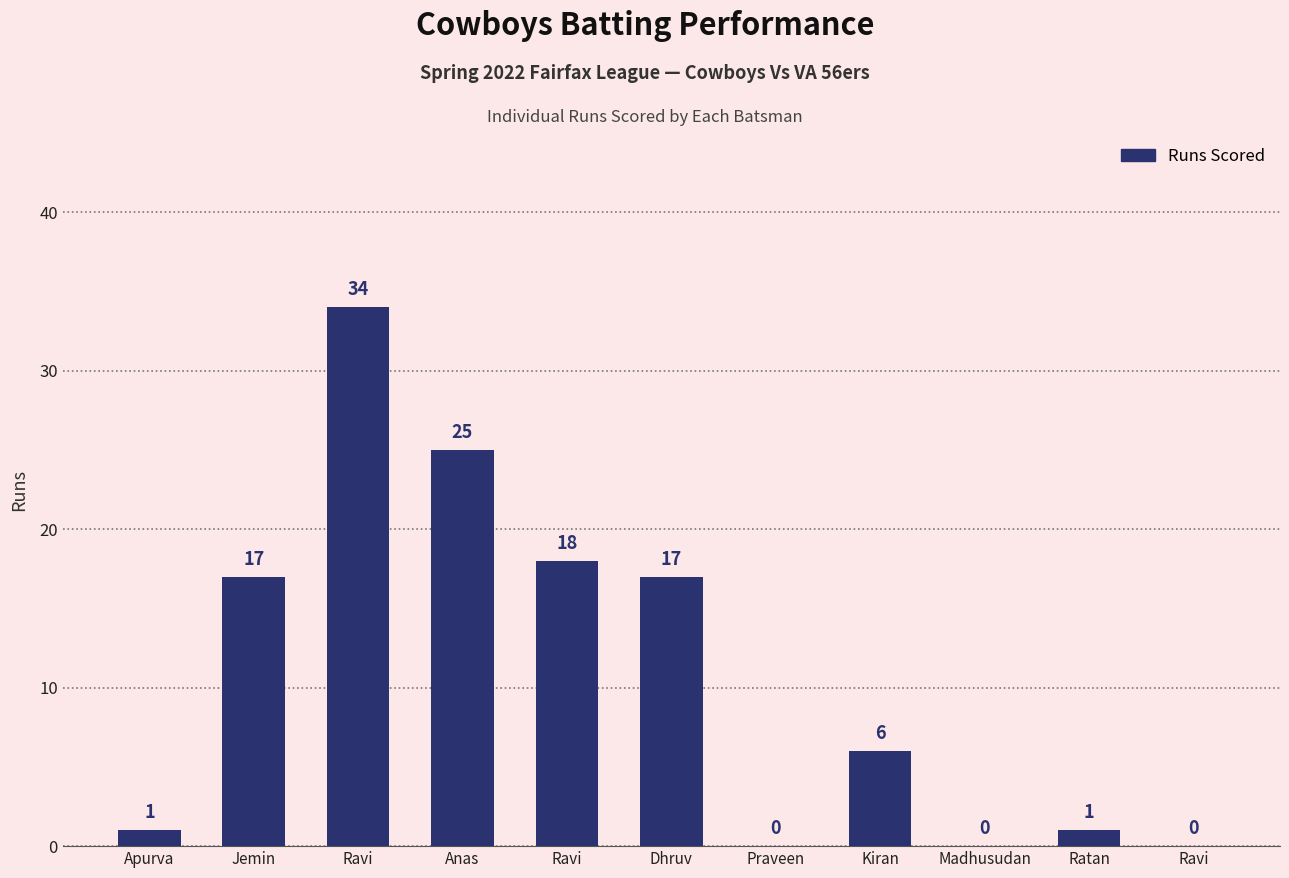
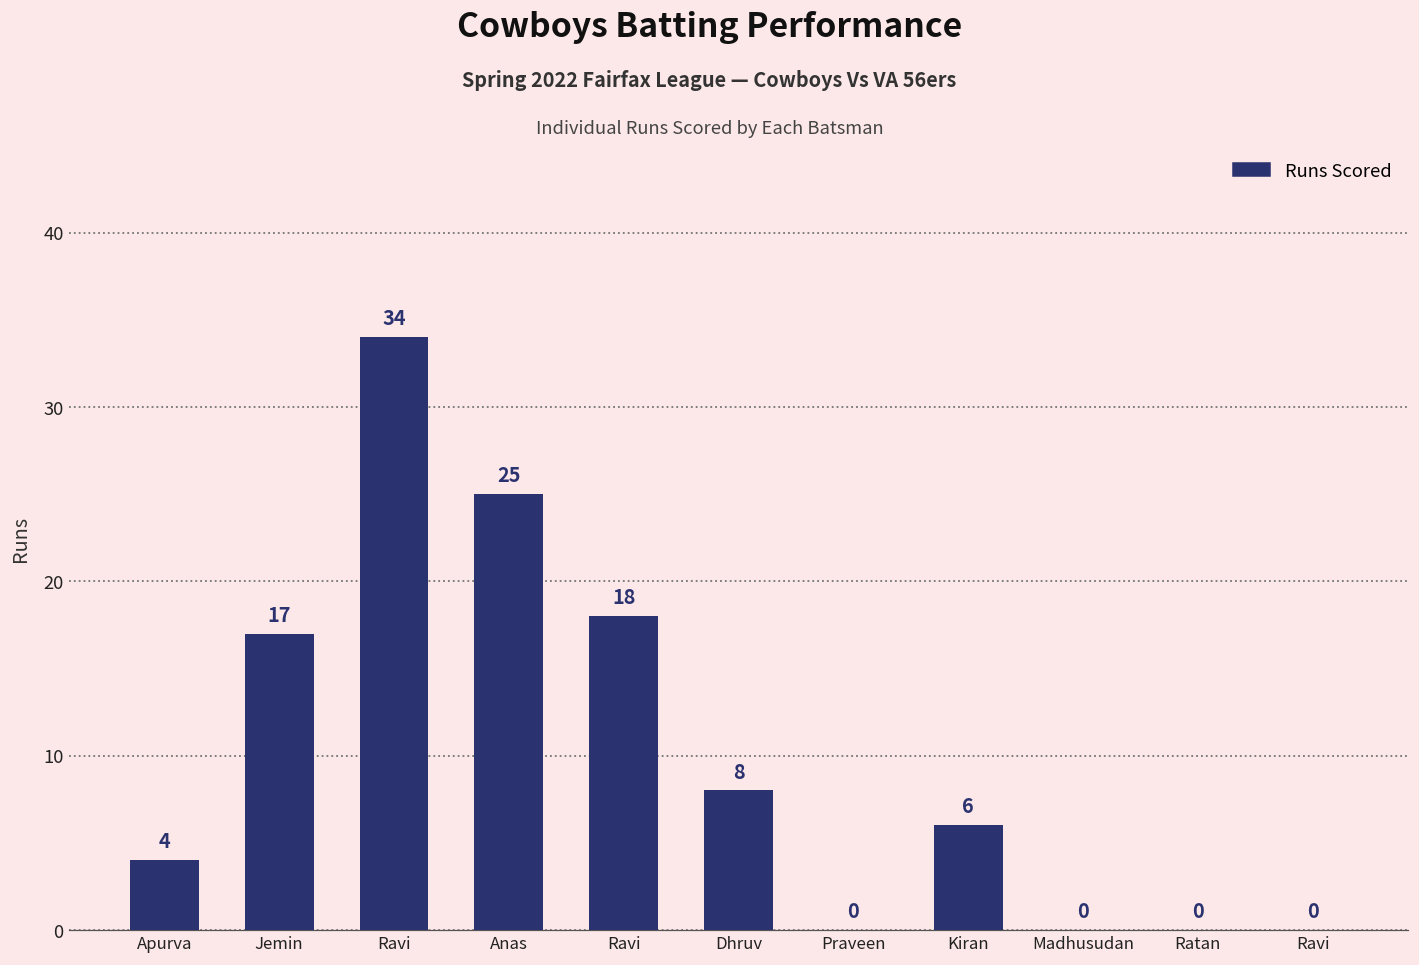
Apurva: 1 -> 4
Dhruv: 17 -> 8
Ratan: 1 -> 0
